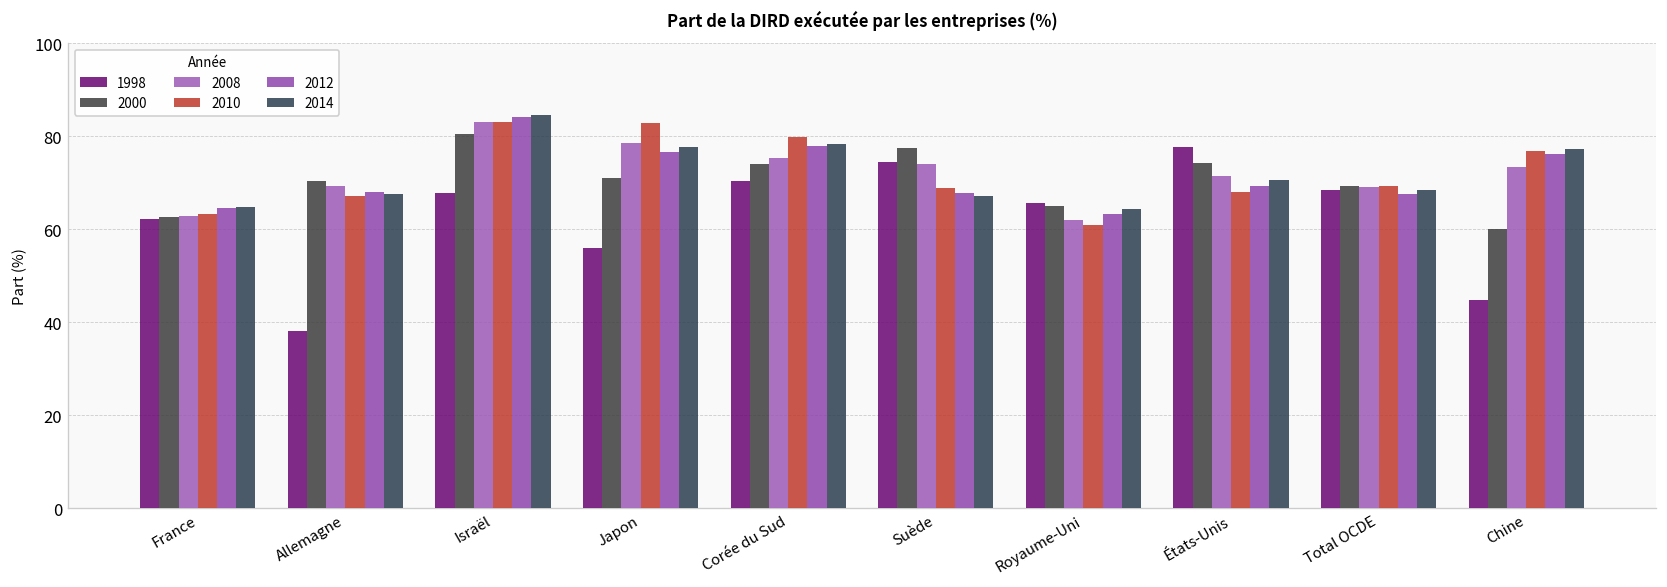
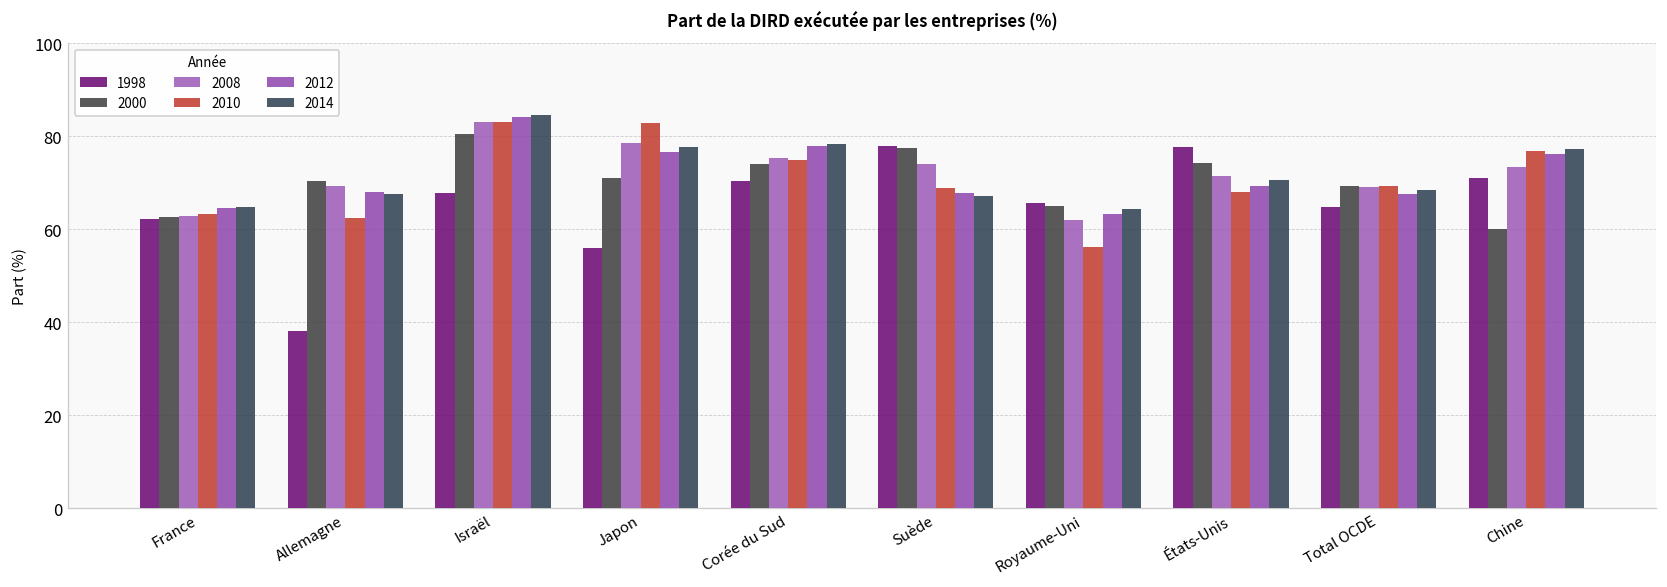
2010, Allemagne: 67 -> 62
2010, Corée du Sud: 80 -> 75
1998, Suède: 74 -> 78
2010, Royaume-Uni: 61 -> 56
1998, Total OCDE: 68 -> 65
1998, Chine: 45 -> 71
